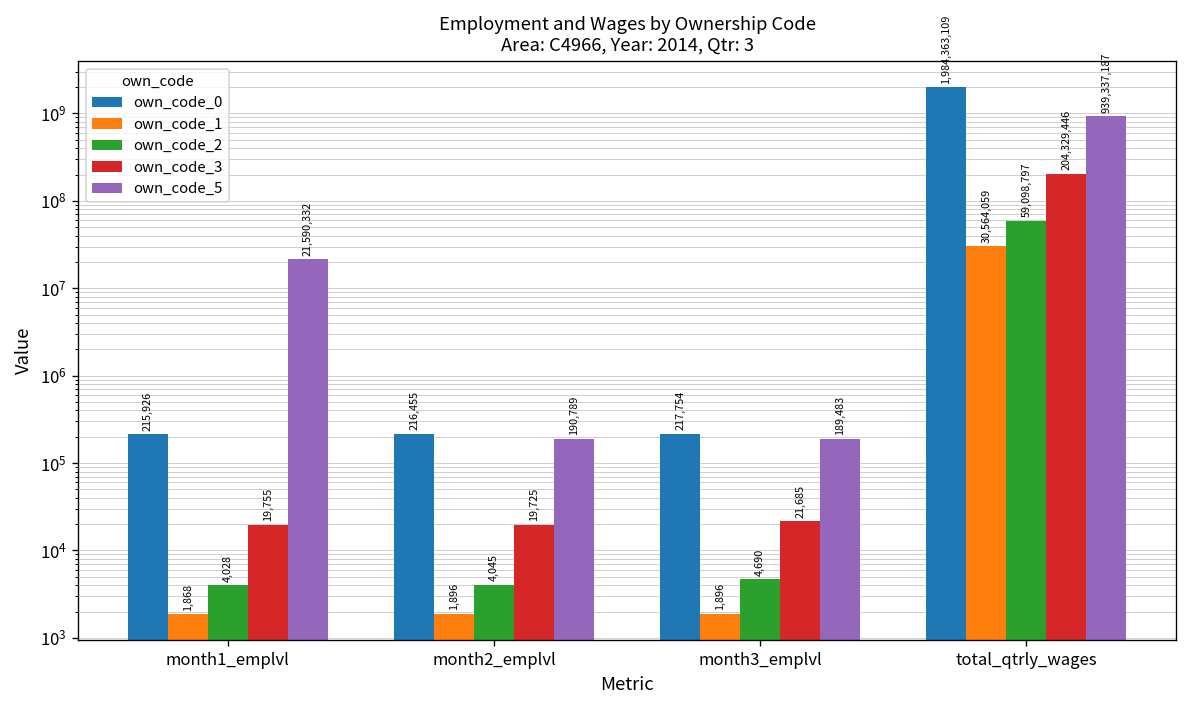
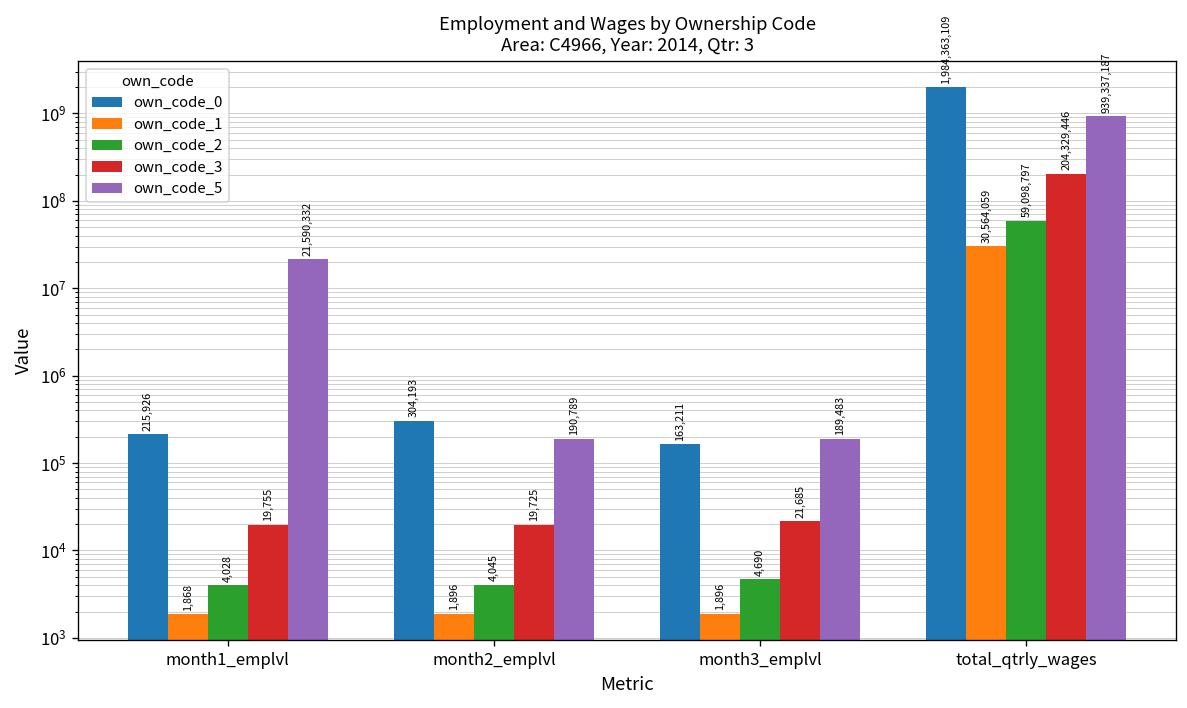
own_code_0, month2_emplvl: 216,455 -> 304,193
own_code_0, month3_emplvl: 217,754 -> 163,211
